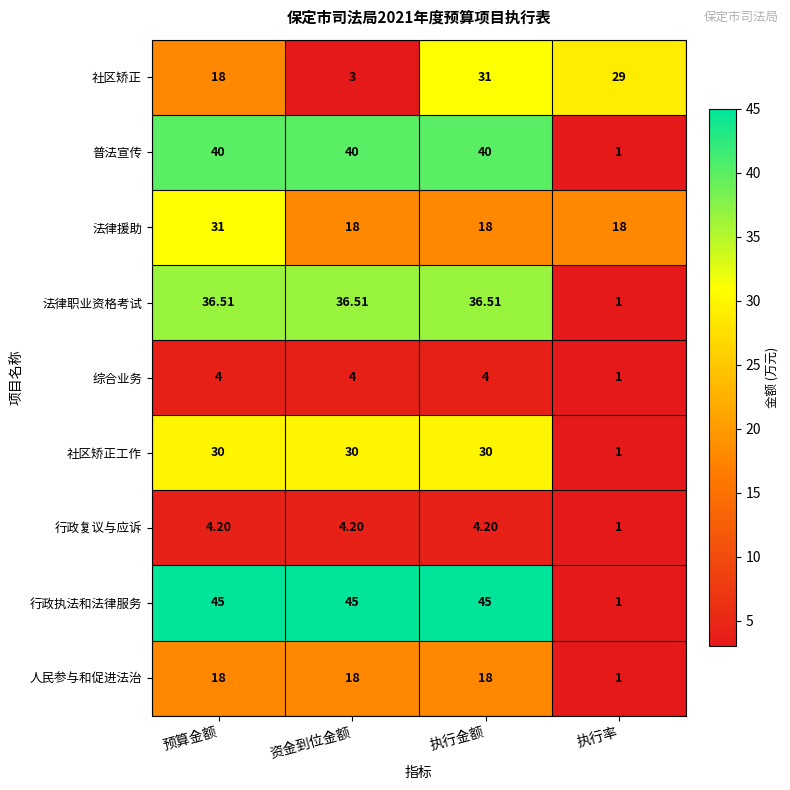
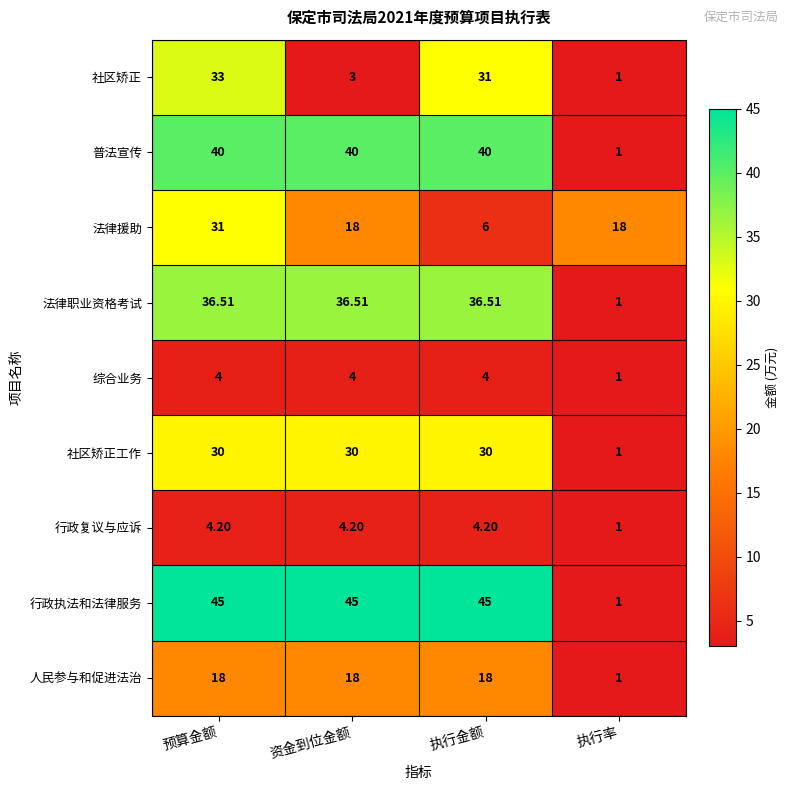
社区矫正, 预算金额: 18 -> 33
社区矫正, 执行率: 29 -> 1
法律援助, 执行金额: 18 -> 6
